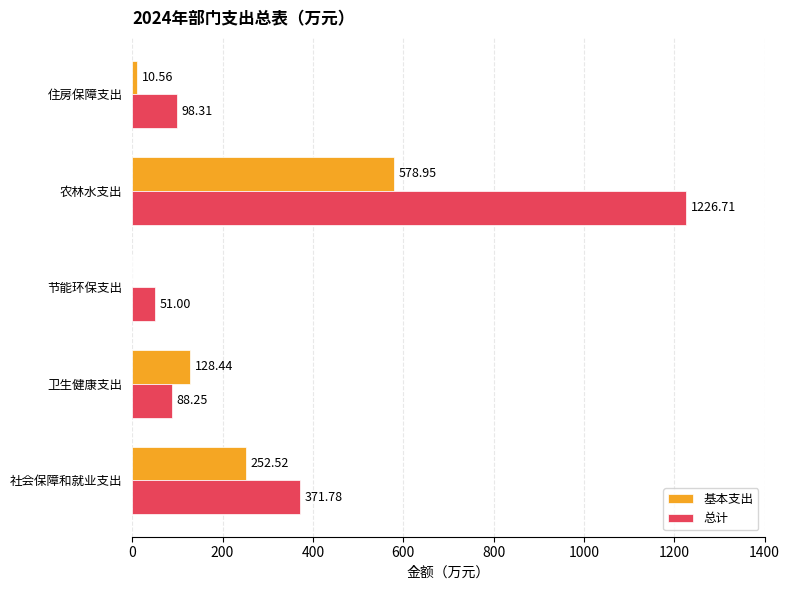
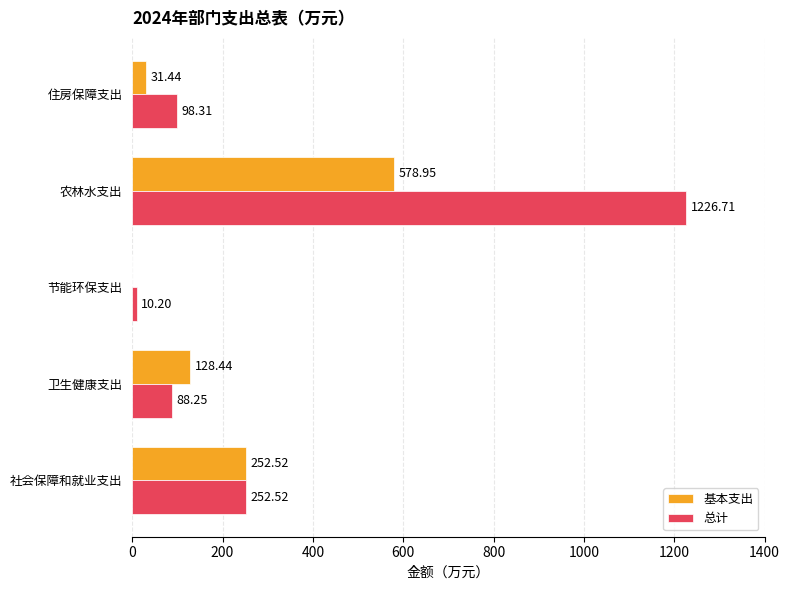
基本支出, 住房保障支出: 10.56 -> 31.44
总计, 节能环保支出: 51.00 -> 10.20
总计, 社会保障和就业支出: 371.78 -> 252.52
